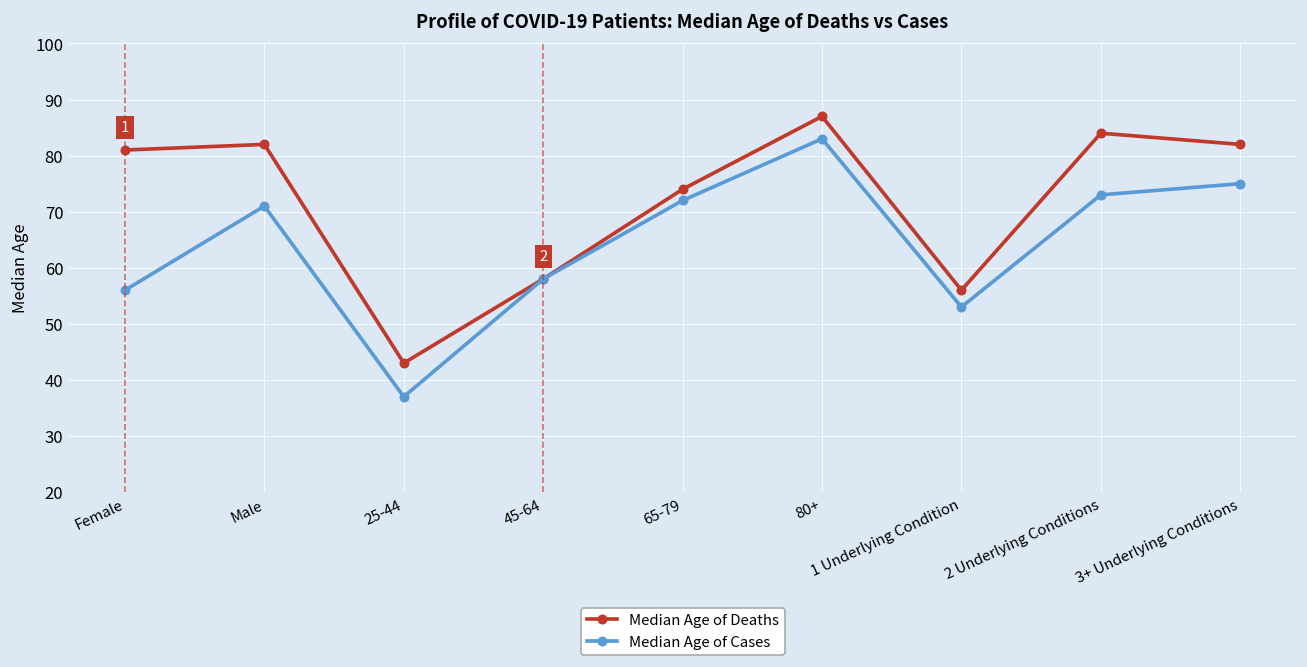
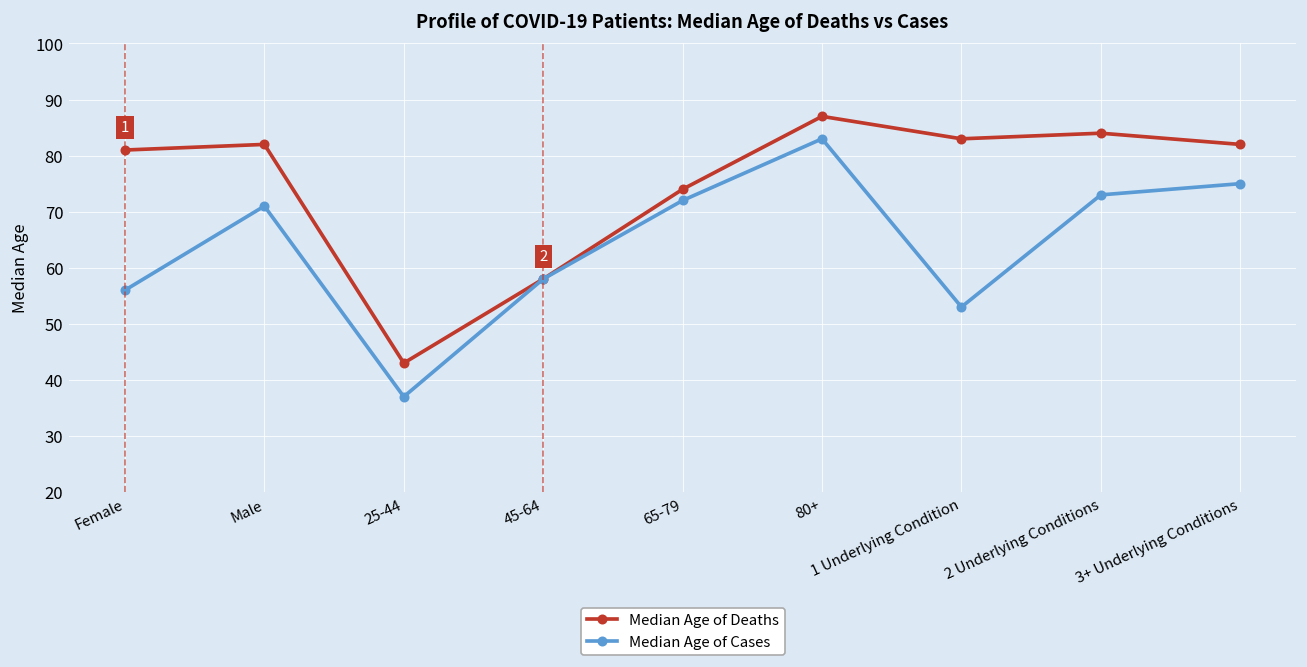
Median Age of Deaths, 1 Underlying Condition: 56 -> 83
